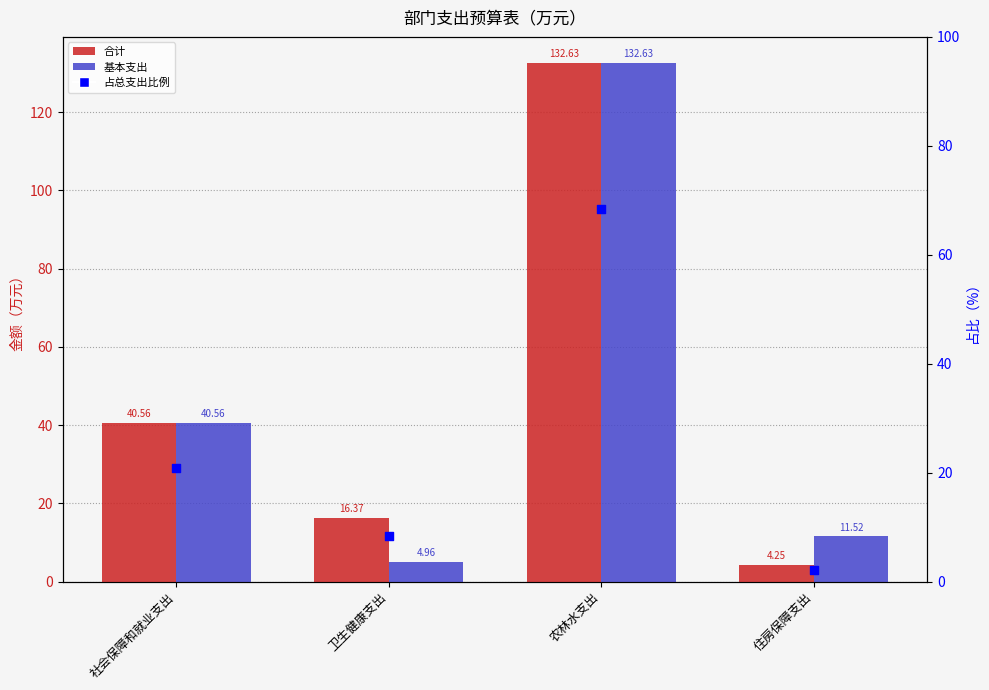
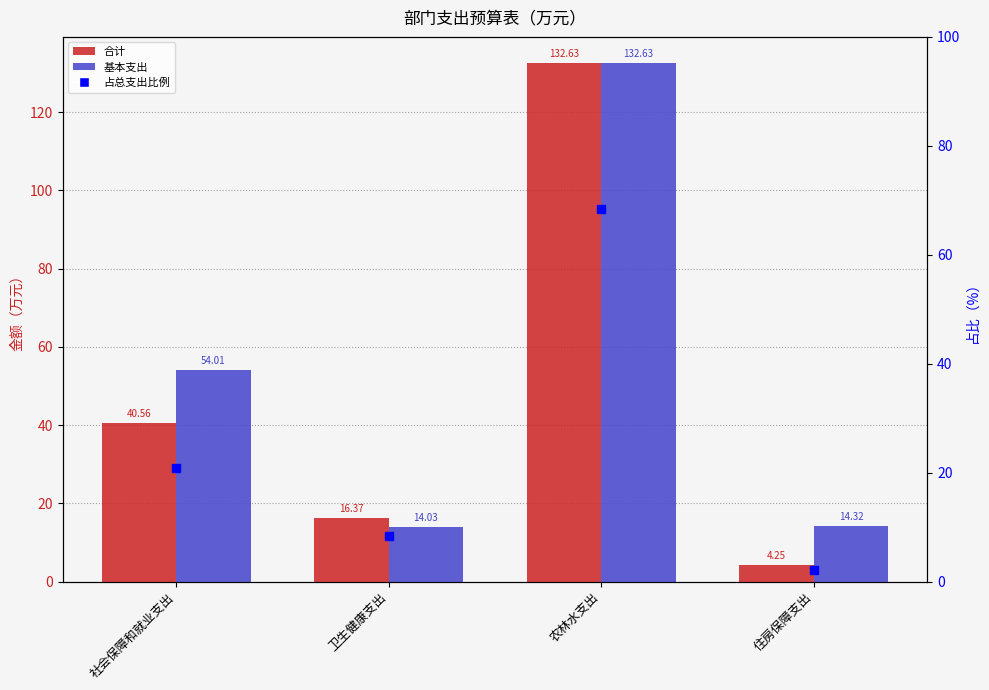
基本支出, 社会保障和就业支出: 40.56 -> 54.01
基本支出, 卫生健康支出: 4.96 -> 14.03
基本支出, 住房保障支出: 11.52 -> 14.32
